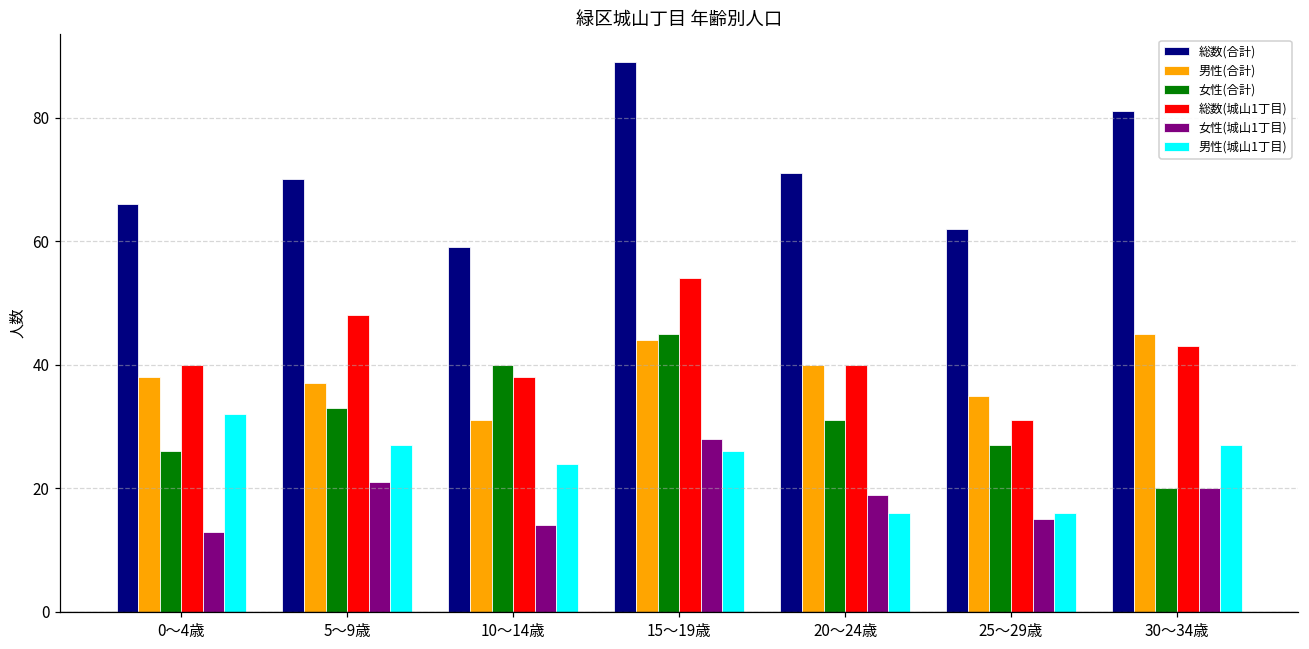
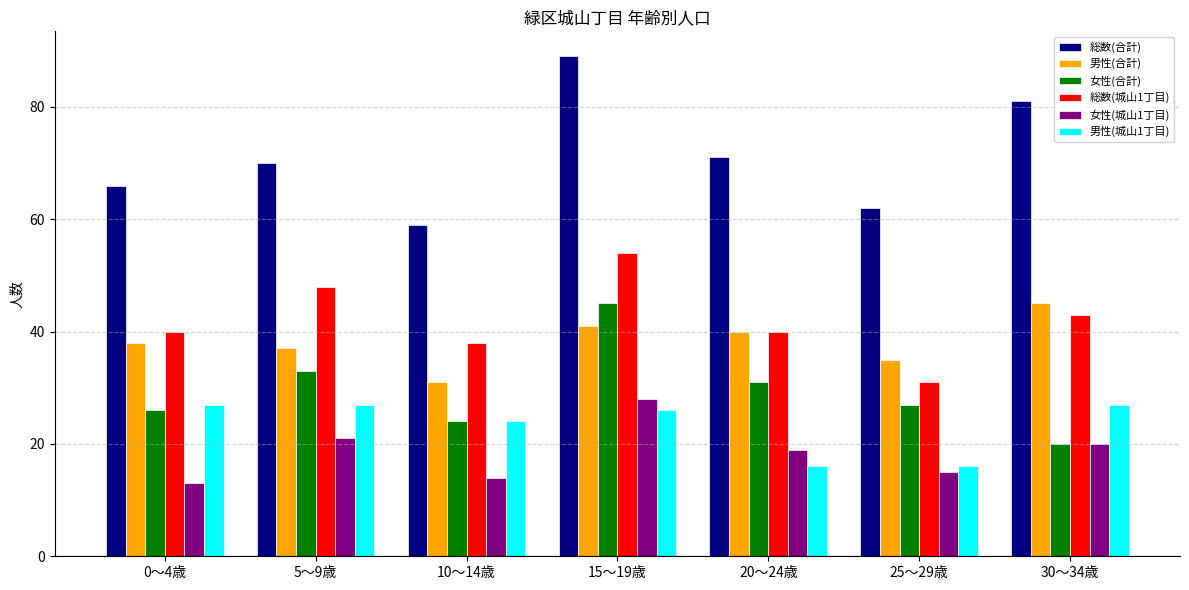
男性(城山1丁目), 0～4歳: 32 -> 27
女性(合計), 10～14歳: 40 -> 24
男性(合計), 15～19歳: 44 -> 41
